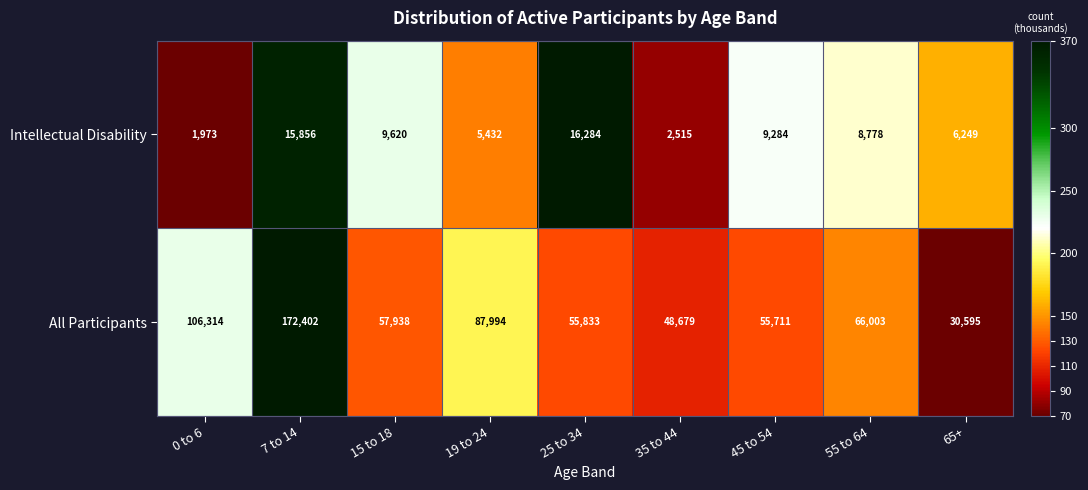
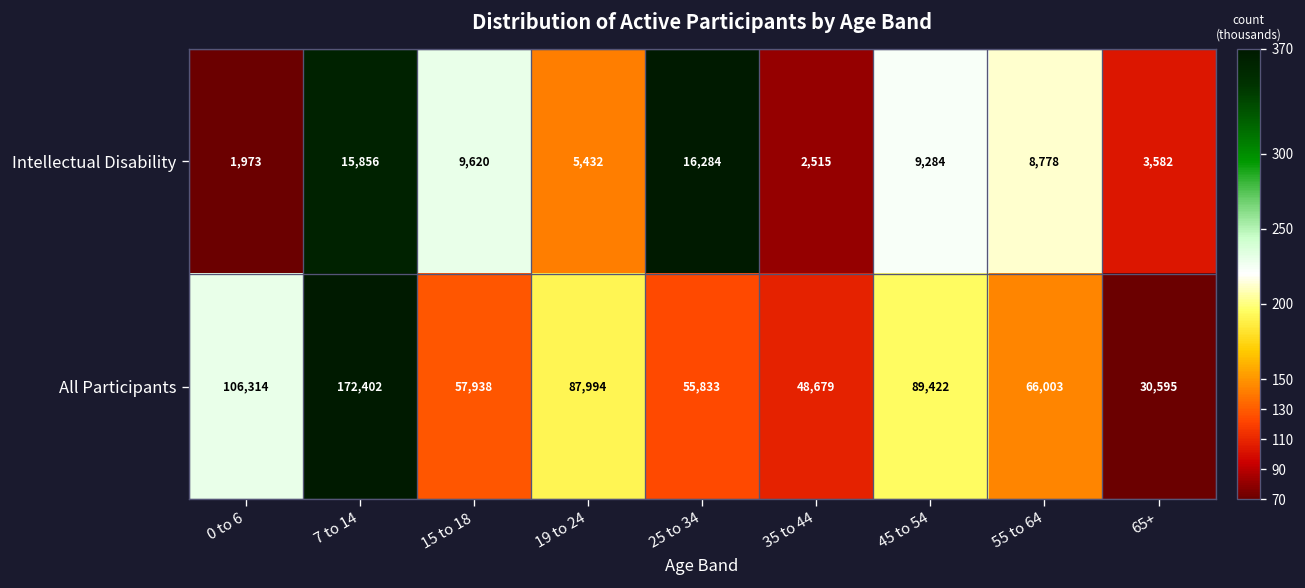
Intellectual Disability, 65+: 6,249 -> 3,582
All Participants, 45 to 54: 55,711 -> 89,422
